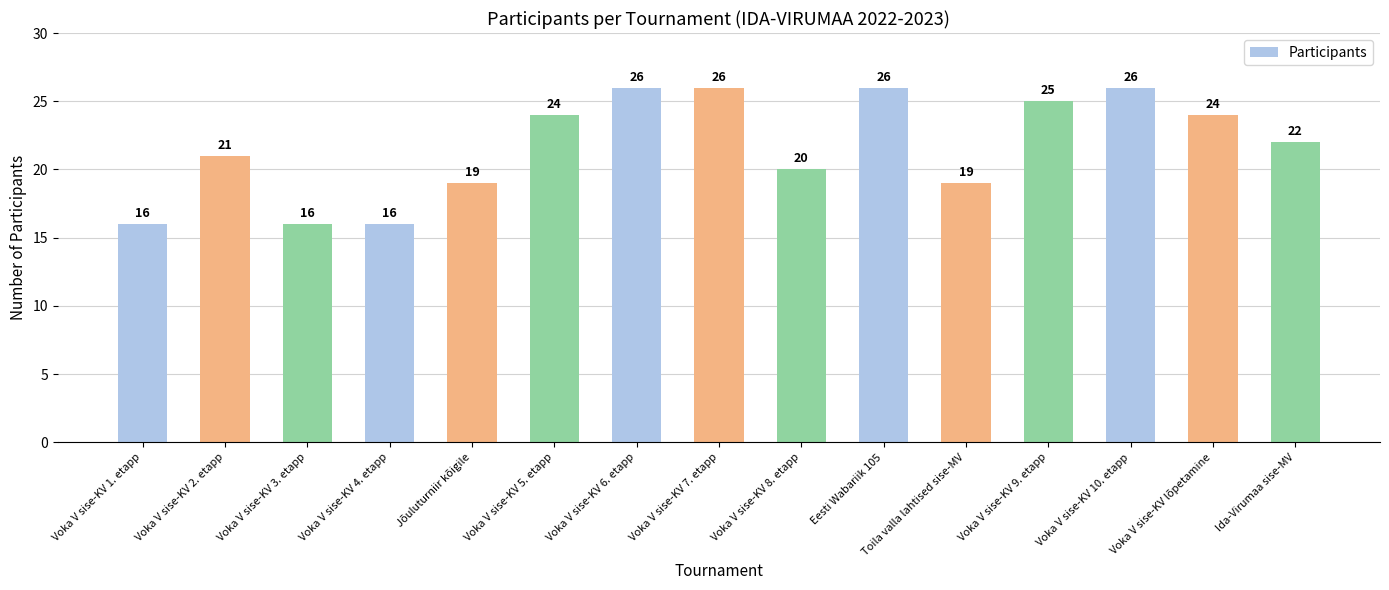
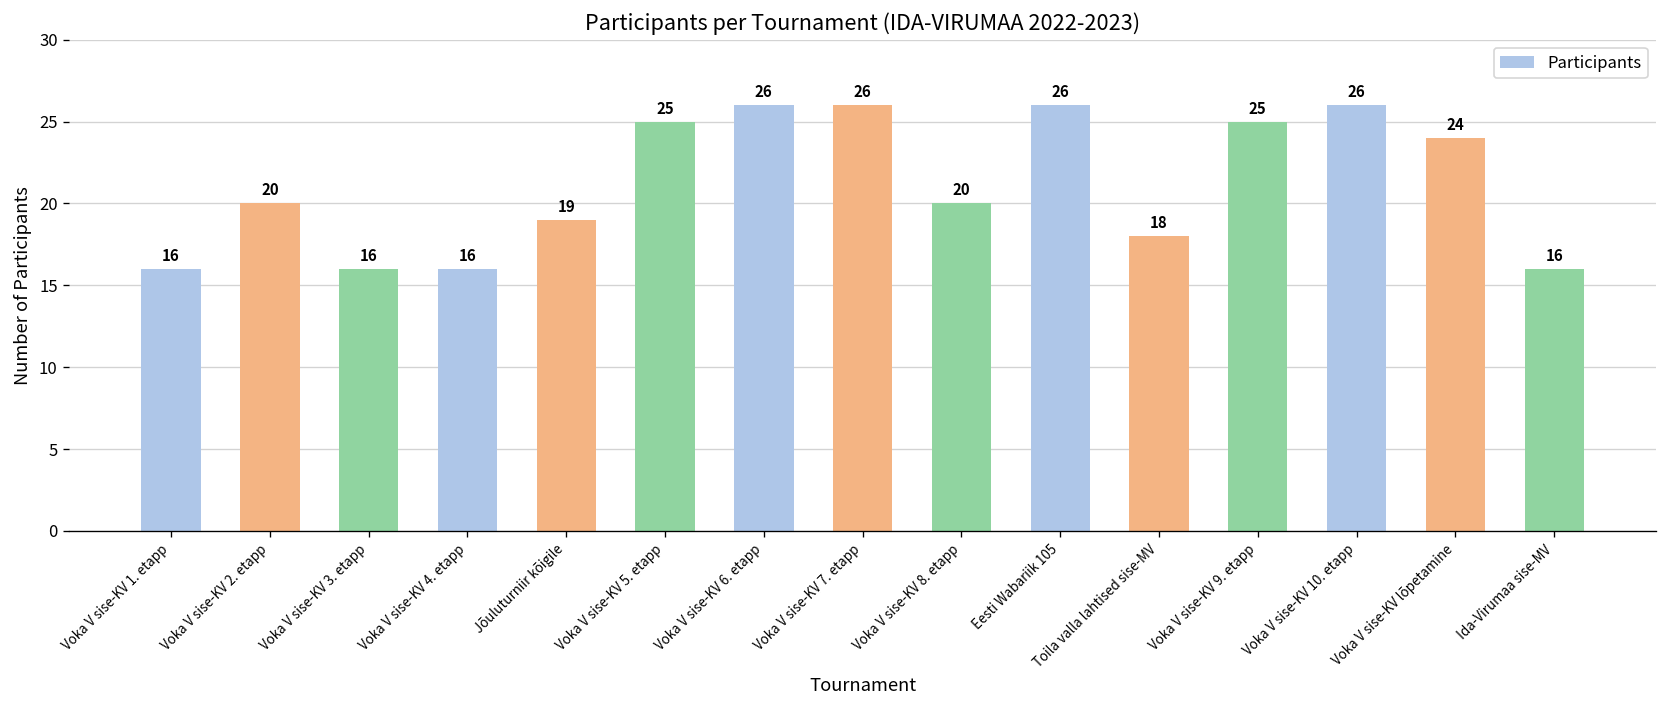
Voka V sise-KV 2. etapp: 21 -> 20
Voka V sise-KV 5. etapp: 24 -> 25
Toila valla lahtised sise-MV: 19 -> 18
Ida-Virumaa sise-MV: 22 -> 16
